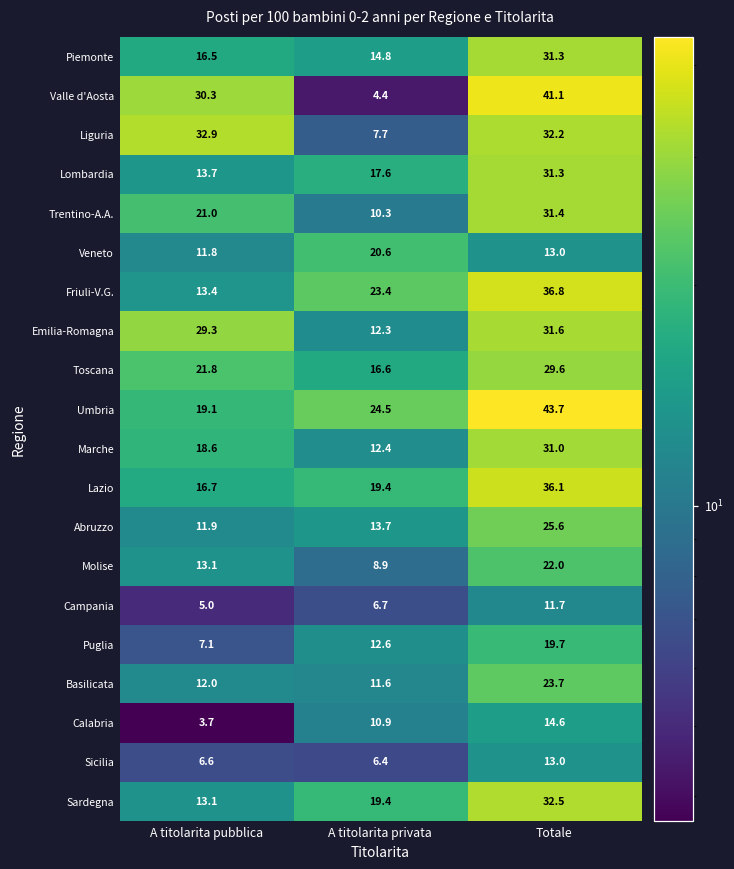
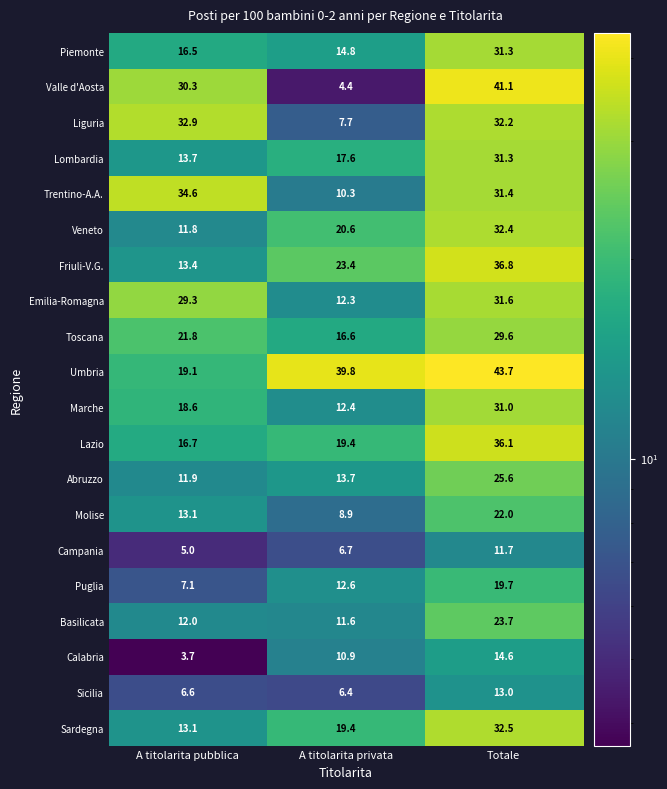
Trentino-A.A., A titolarita pubblica: 21.0 -> 34.6
Veneto, Totale: 13.0 -> 32.4
Umbria, A titolarita privata: 24.5 -> 39.8
